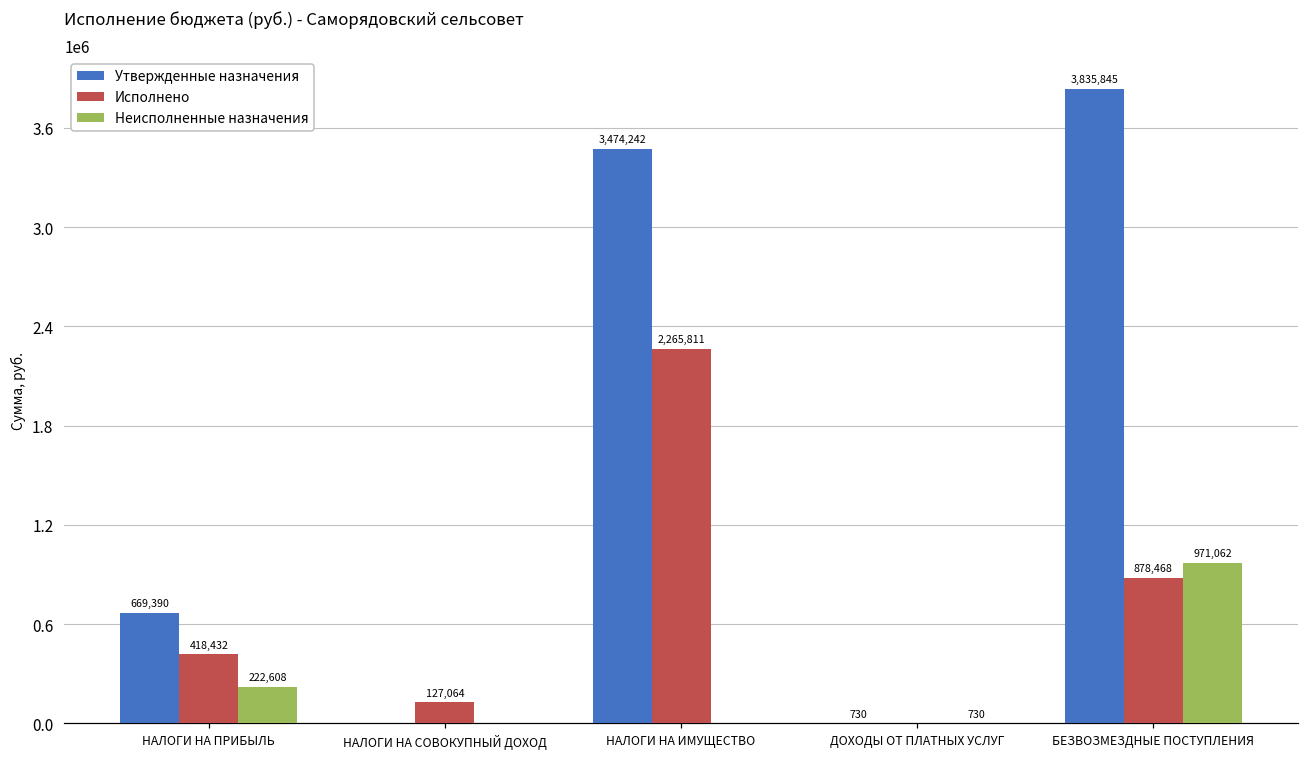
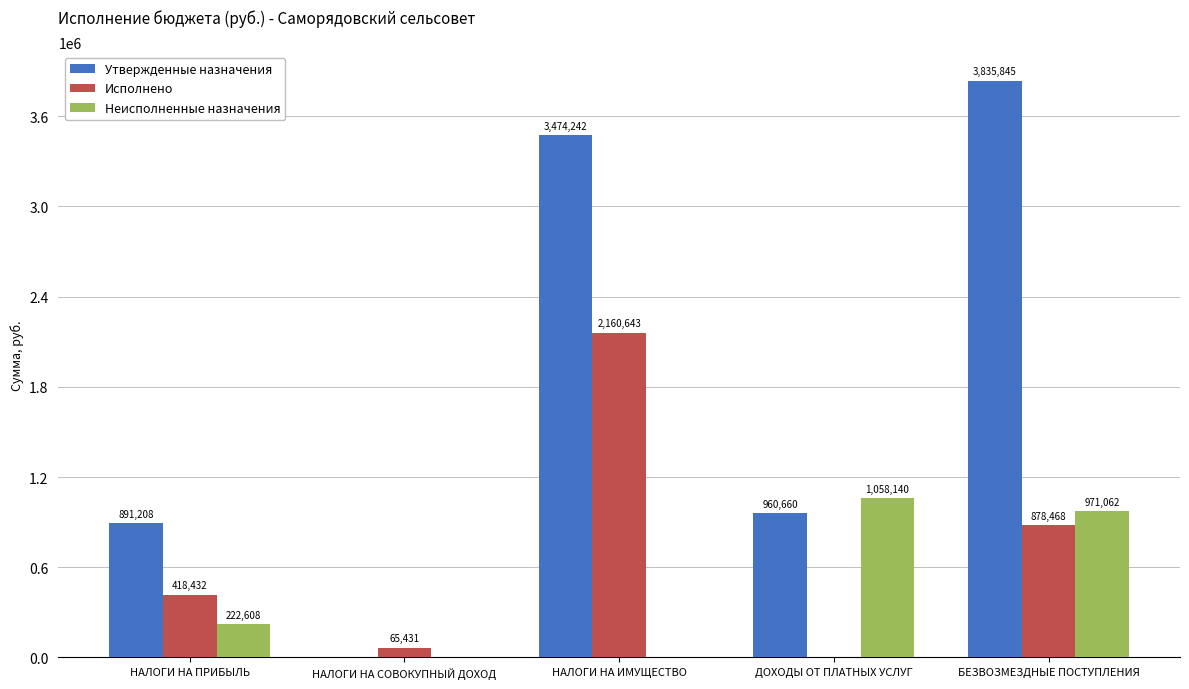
Утвержденные назначения, НАЛОГИ НА ПРИБЫЛЬ: 669,390 -> 891,208
Исполнено, НАЛОГИ НА СОВОКУПНЫЙ ДОХОД: 127,064 -> 65,431
Исполнено, НАЛОГИ НА ИМУЩЕСТВО: 2,265,811 -> 2,160,643
Утвержденные назначения, ДОХОДЫ ОТ ПЛАТНЫХ УСЛУГ: 730 -> 960,660
Неисполненные назначения, ДОХОДЫ ОТ ПЛАТНЫХ УСЛУГ: 730 -> 1,058,140
